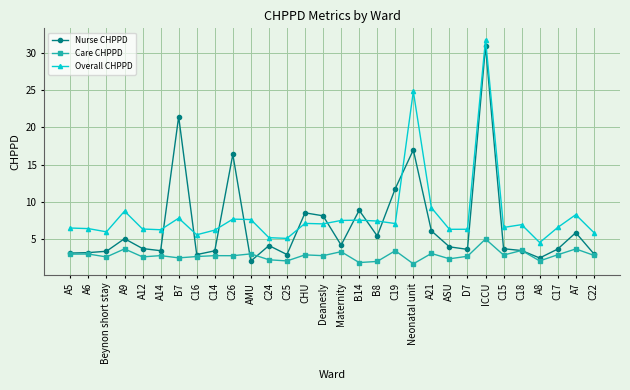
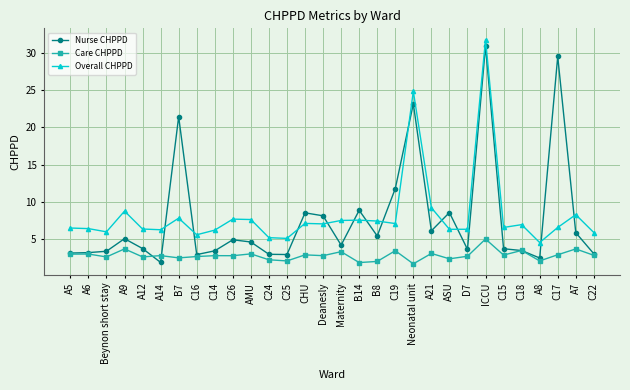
Nurse CHPPD, A14: 3 -> 2
Nurse CHPPD, C26: 16 -> 5
Nurse CHPPD, AMU: 2 -> 5
Nurse CHPPD, C24: 4 -> 3
Nurse CHPPD, Neonatal unit: 17 -> 23
Nurse CHPPD, ASU: 4 -> 9
Nurse CHPPD, C17: 4 -> 30
